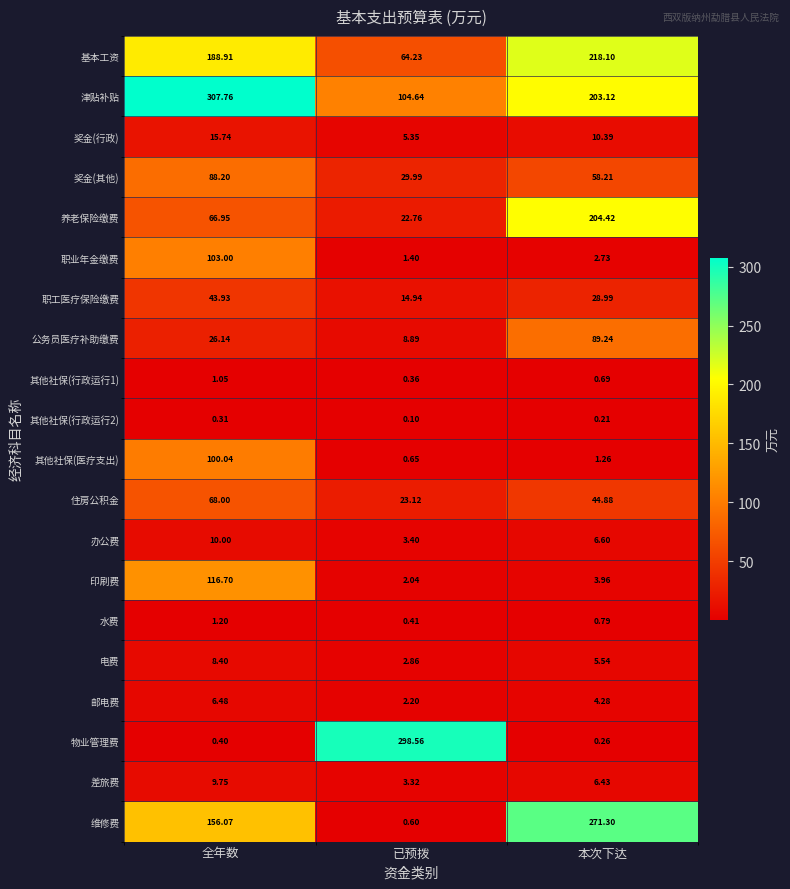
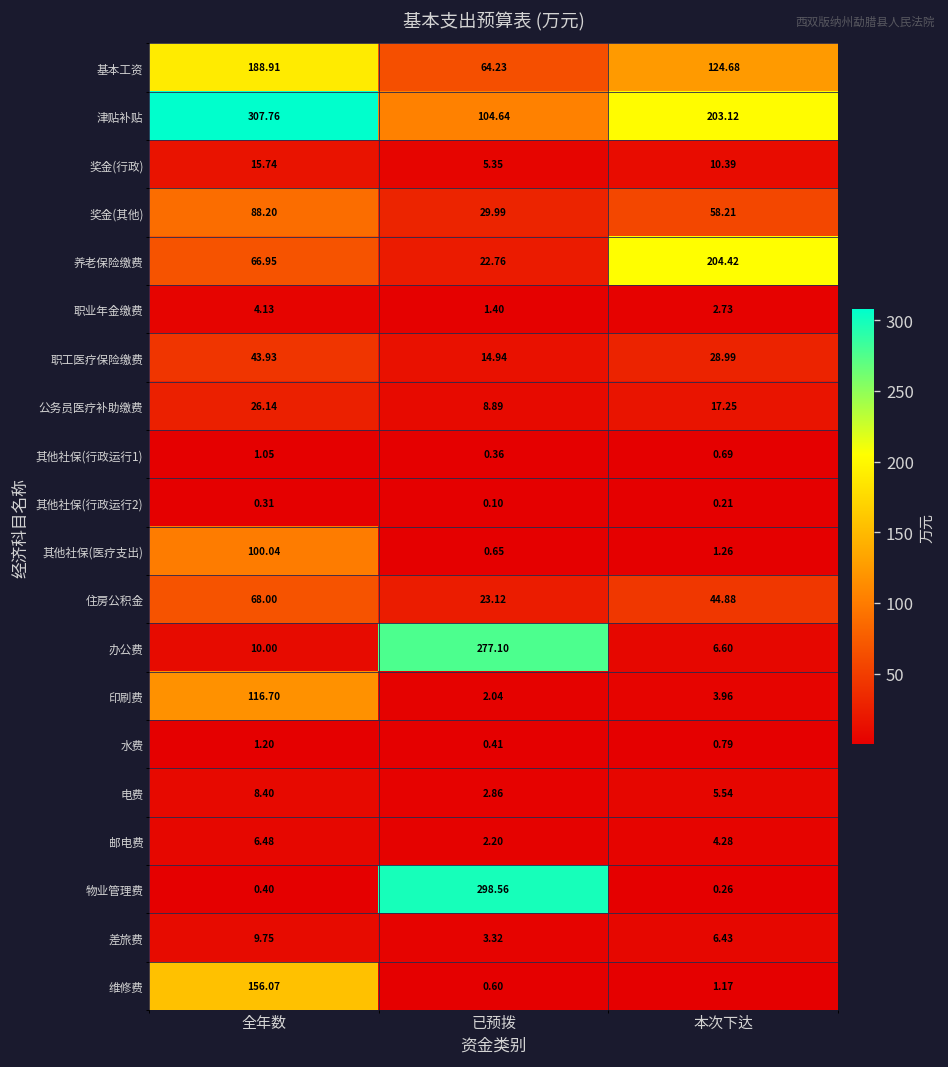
基本工资, 本次下达: 218.10 -> 124.68
职业年金缴费, 全年数: 103.00 -> 4.13
公务员医疗补助缴费, 本次下达: 89.24 -> 17.25
办公费, 已预拨: 3.40 -> 277.10
维修费, 本次下达: 271.30 -> 1.17
